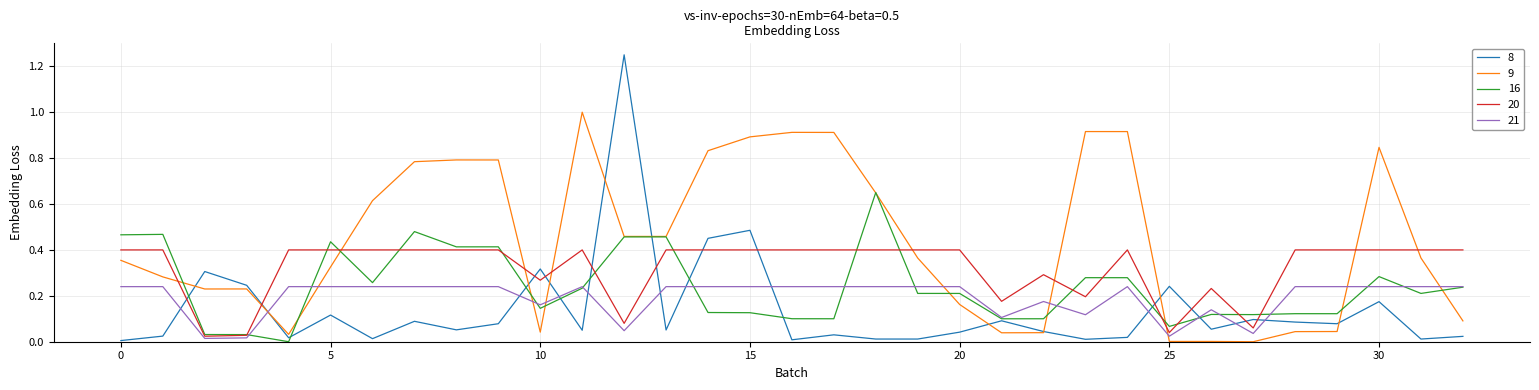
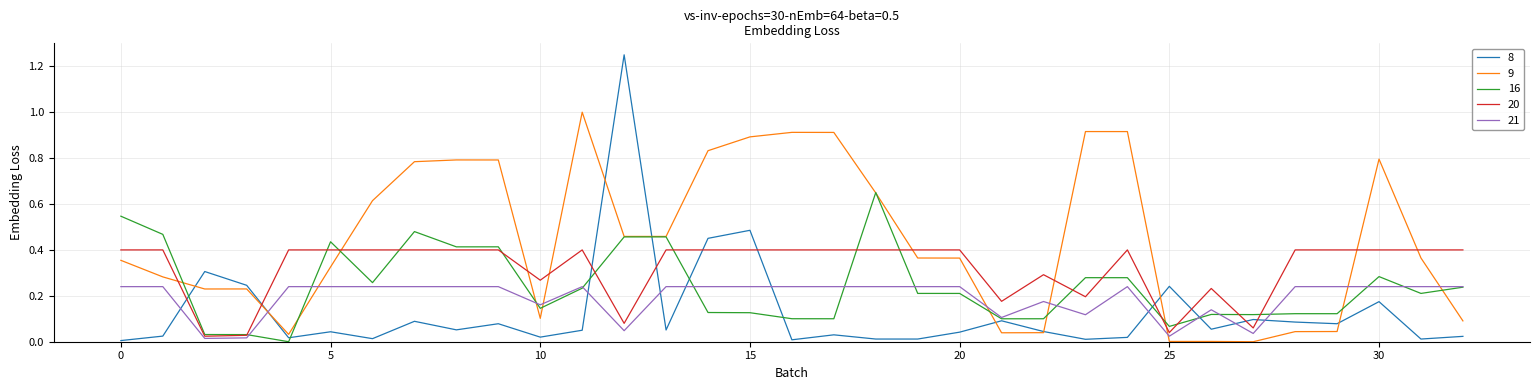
16, 0: 0.47 -> 0.55
8, 5: 0.12 -> 0.04
8, 10: 0.32 -> 0.02
9, 10: 0.04 -> 0.10
9, 20: 0.16 -> 0.36
9, 30: 0.85 -> 0.80
